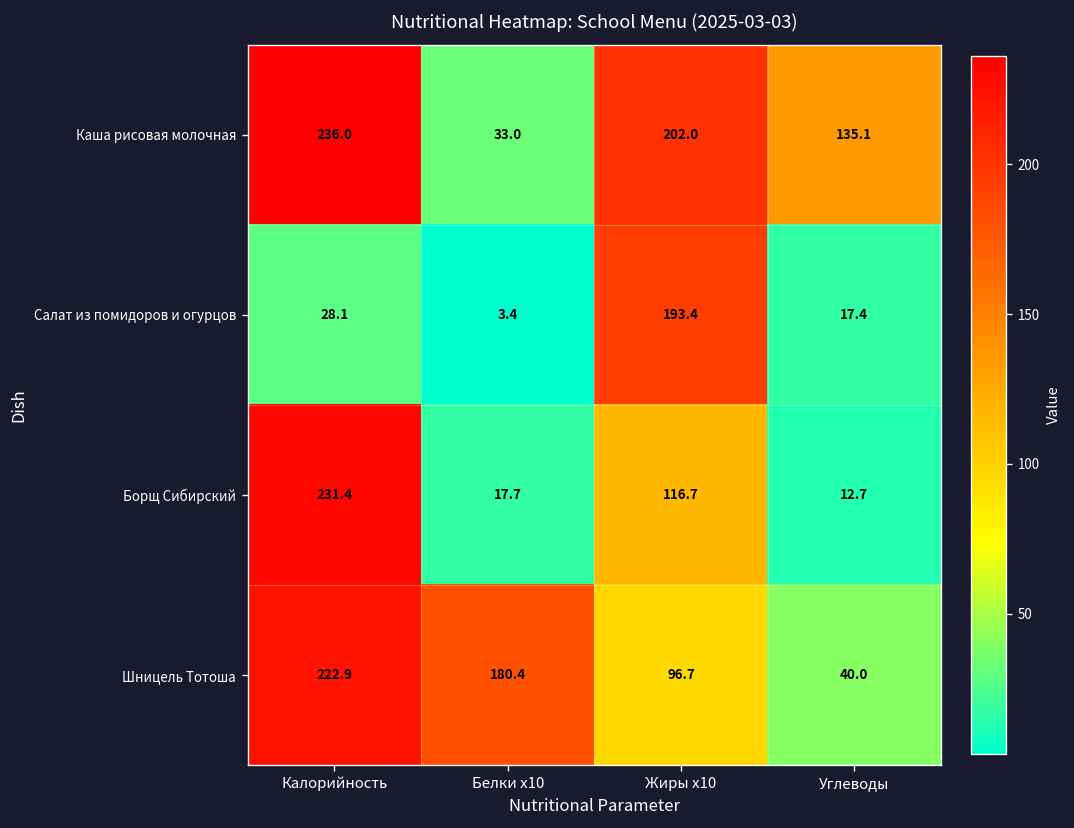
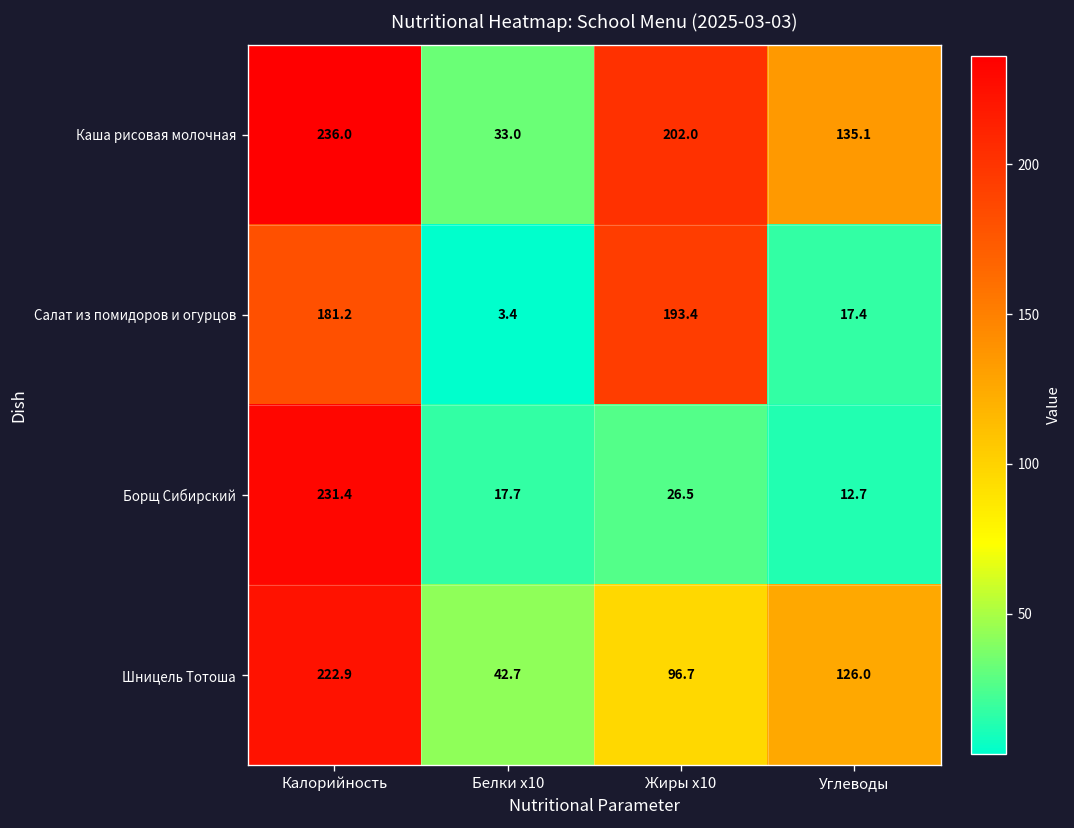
Салат из помидоров и огурцов, Калорийность: 28.1 -> 181.2
Борщ Сибирский, Жиры x10: 116.7 -> 26.5
Шницель Тотоша, Белки x10: 180.4 -> 42.7
Шницель Тотоша, Углеводы: 40.0 -> 126.0
